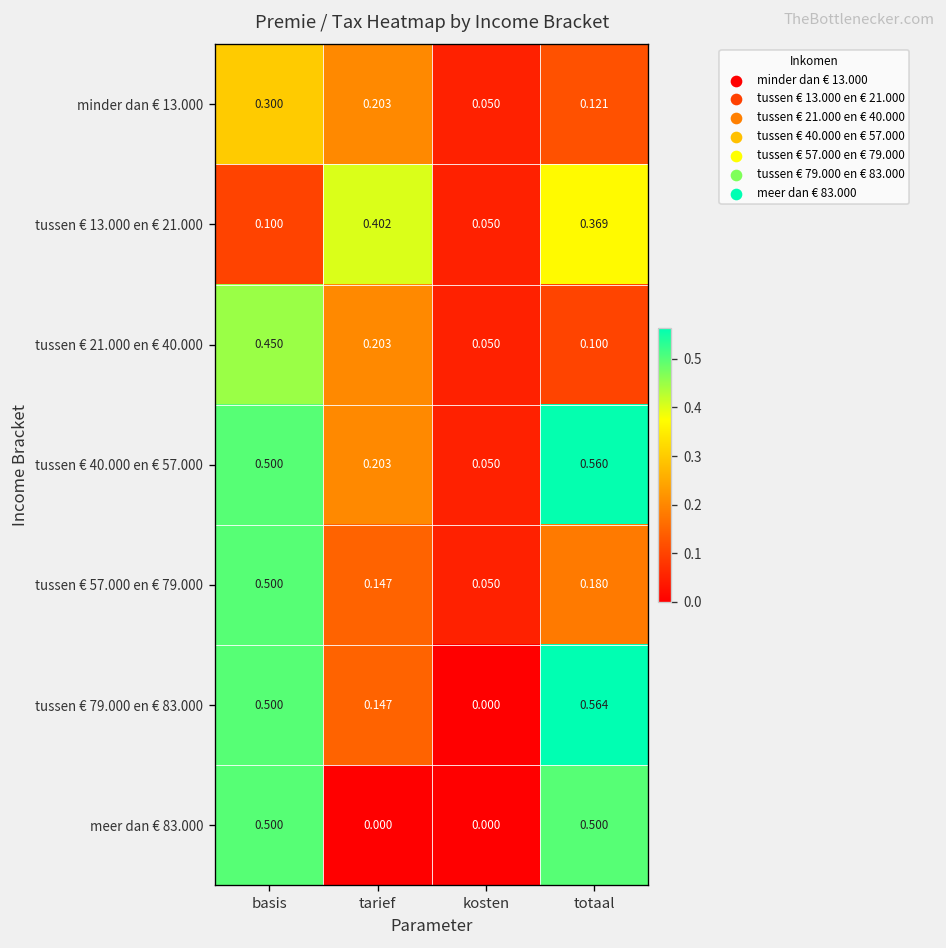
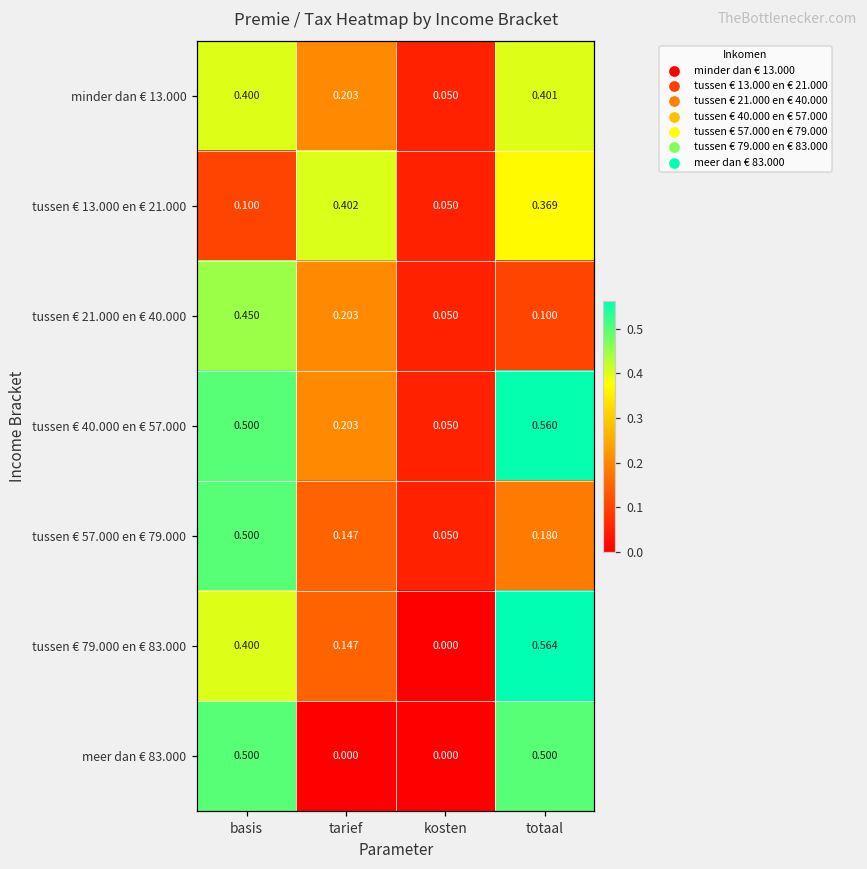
minder dan € 13.000, basis: 0.300 -> 0.400
minder dan € 13.000, totaal: 0.121 -> 0.401
tussen € 79.000 en € 83.000, basis: 0.500 -> 0.400
